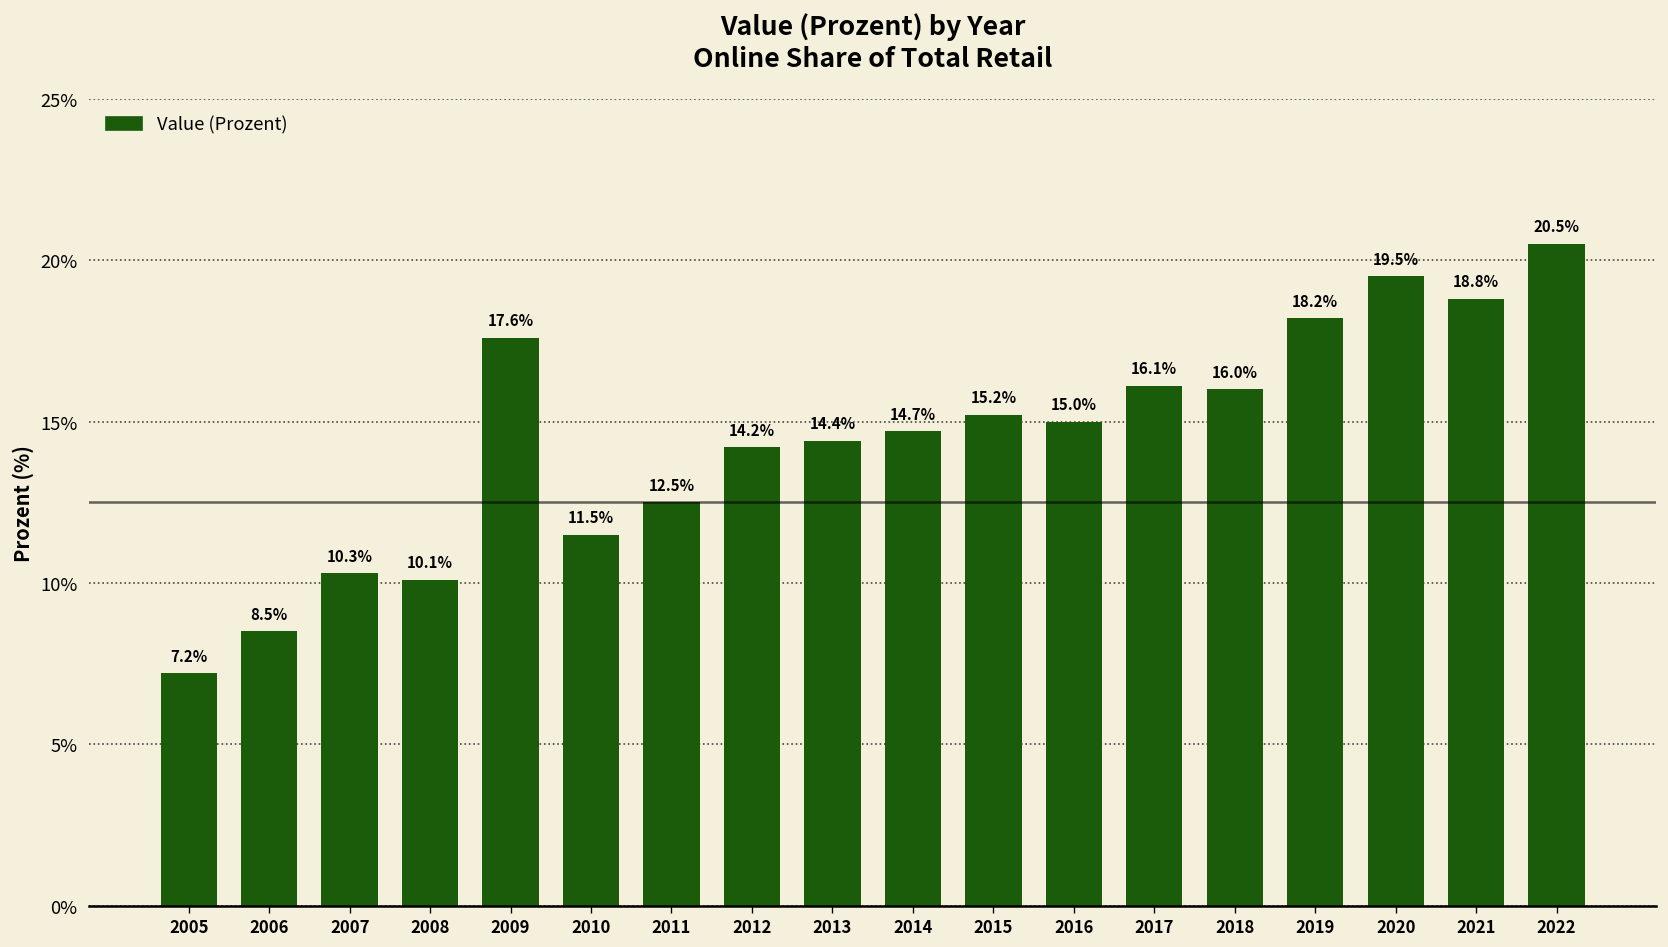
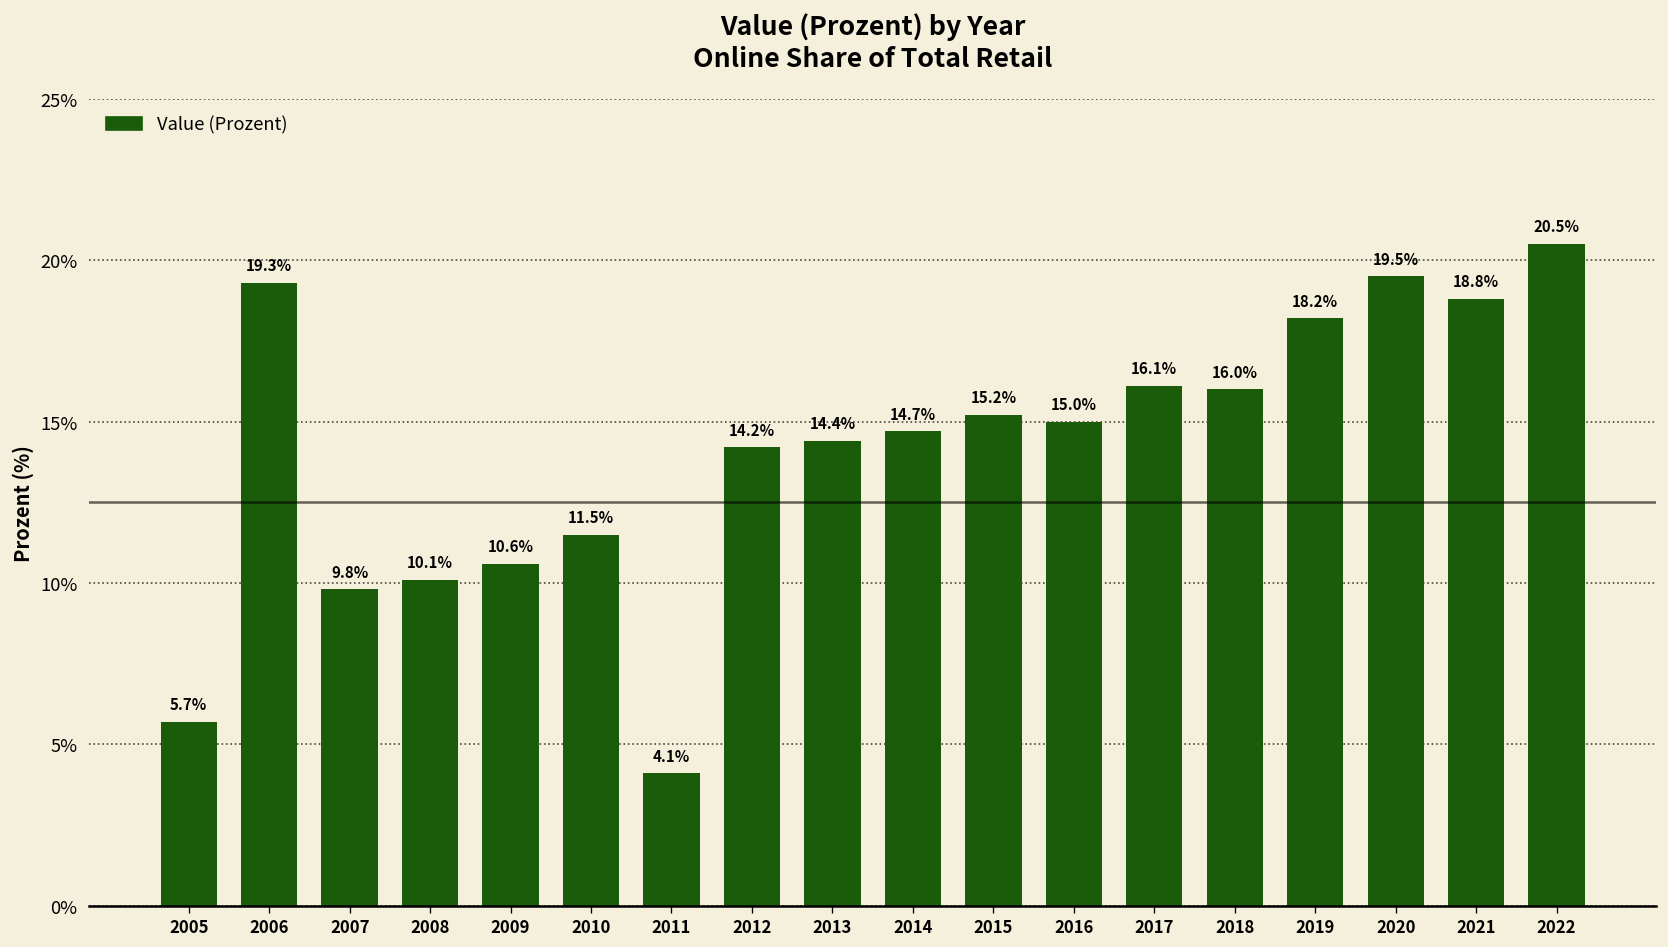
2005: 7.2% -> 5.7%
2006: 8.5% -> 19.3%
2007: 10.3% -> 9.8%
2009: 17.6% -> 10.6%
2011: 12.5% -> 4.1%
